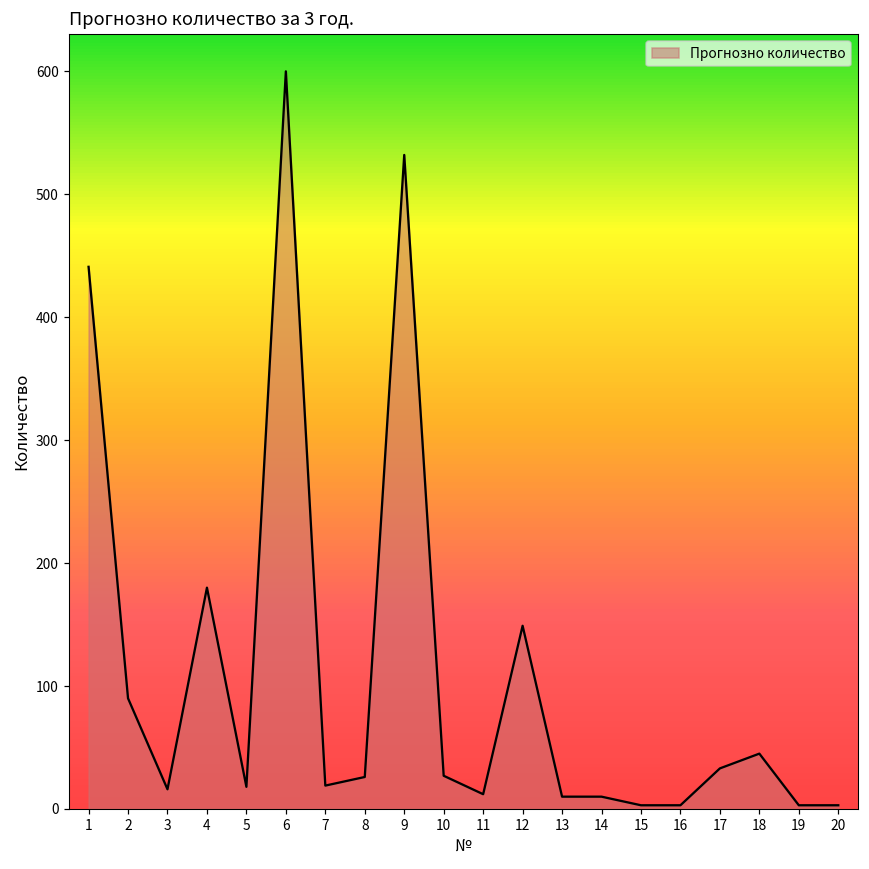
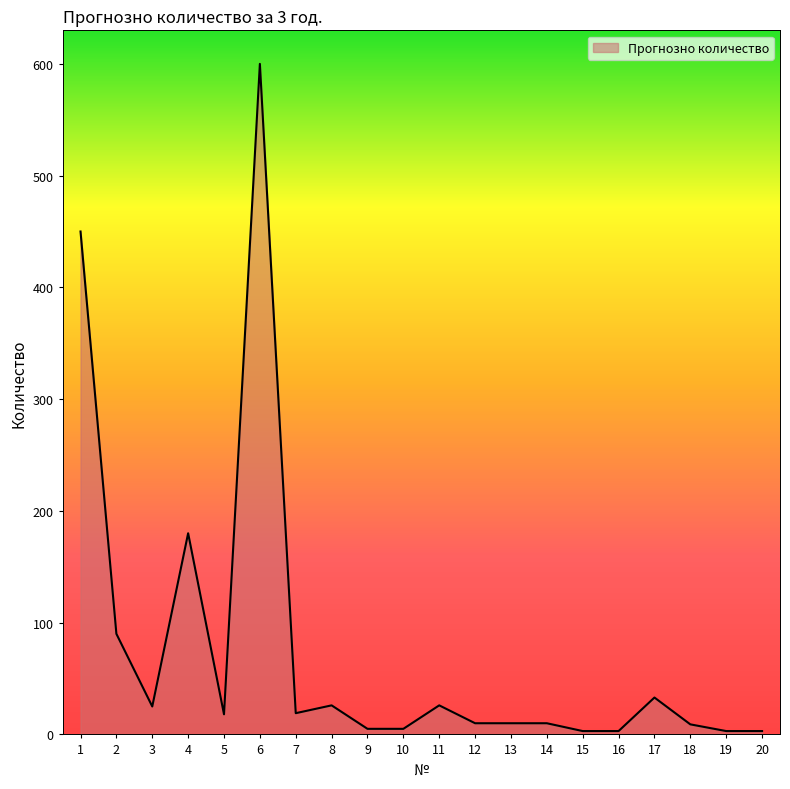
1: 441 -> 450
3: 16 -> 25
9: 532 -> 5
10: 27 -> 5
11: 12 -> 26
12: 149 -> 10
18: 45 -> 9
